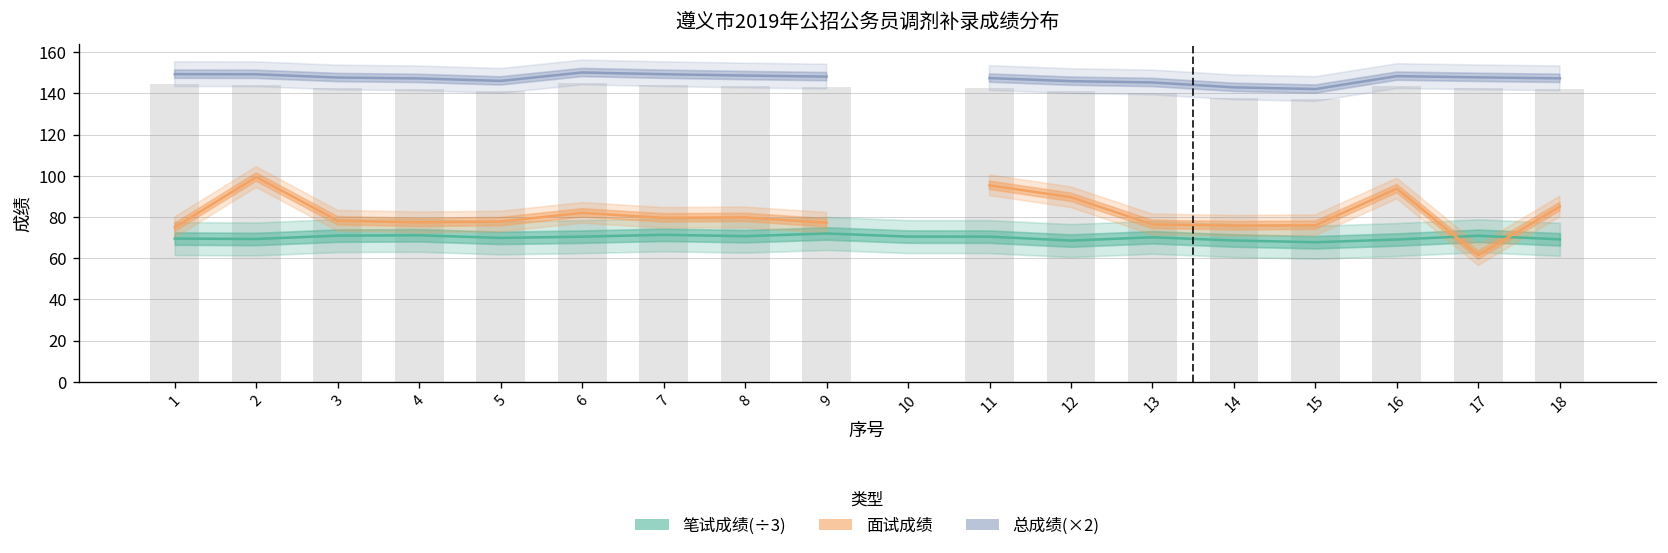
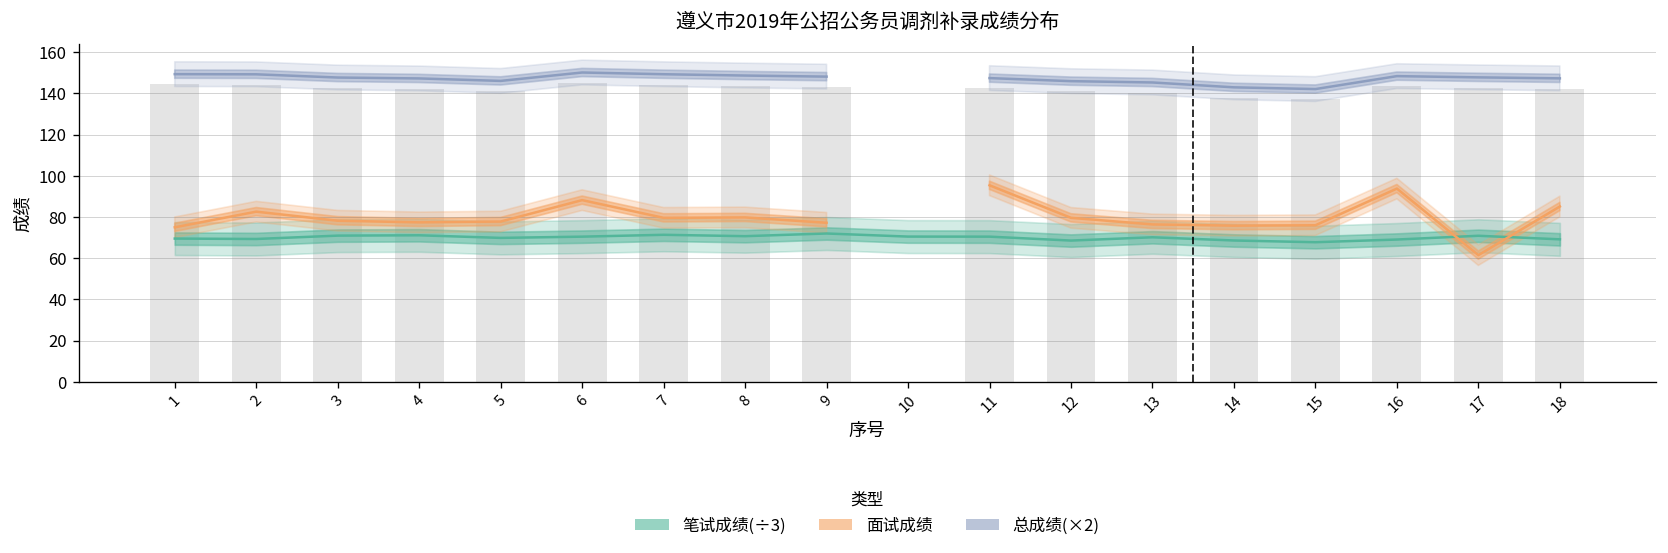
面试成绩, 2: 99 -> 83
面试成绩, 6: 82 -> 88
面试成绩, 12: 90 -> 80
